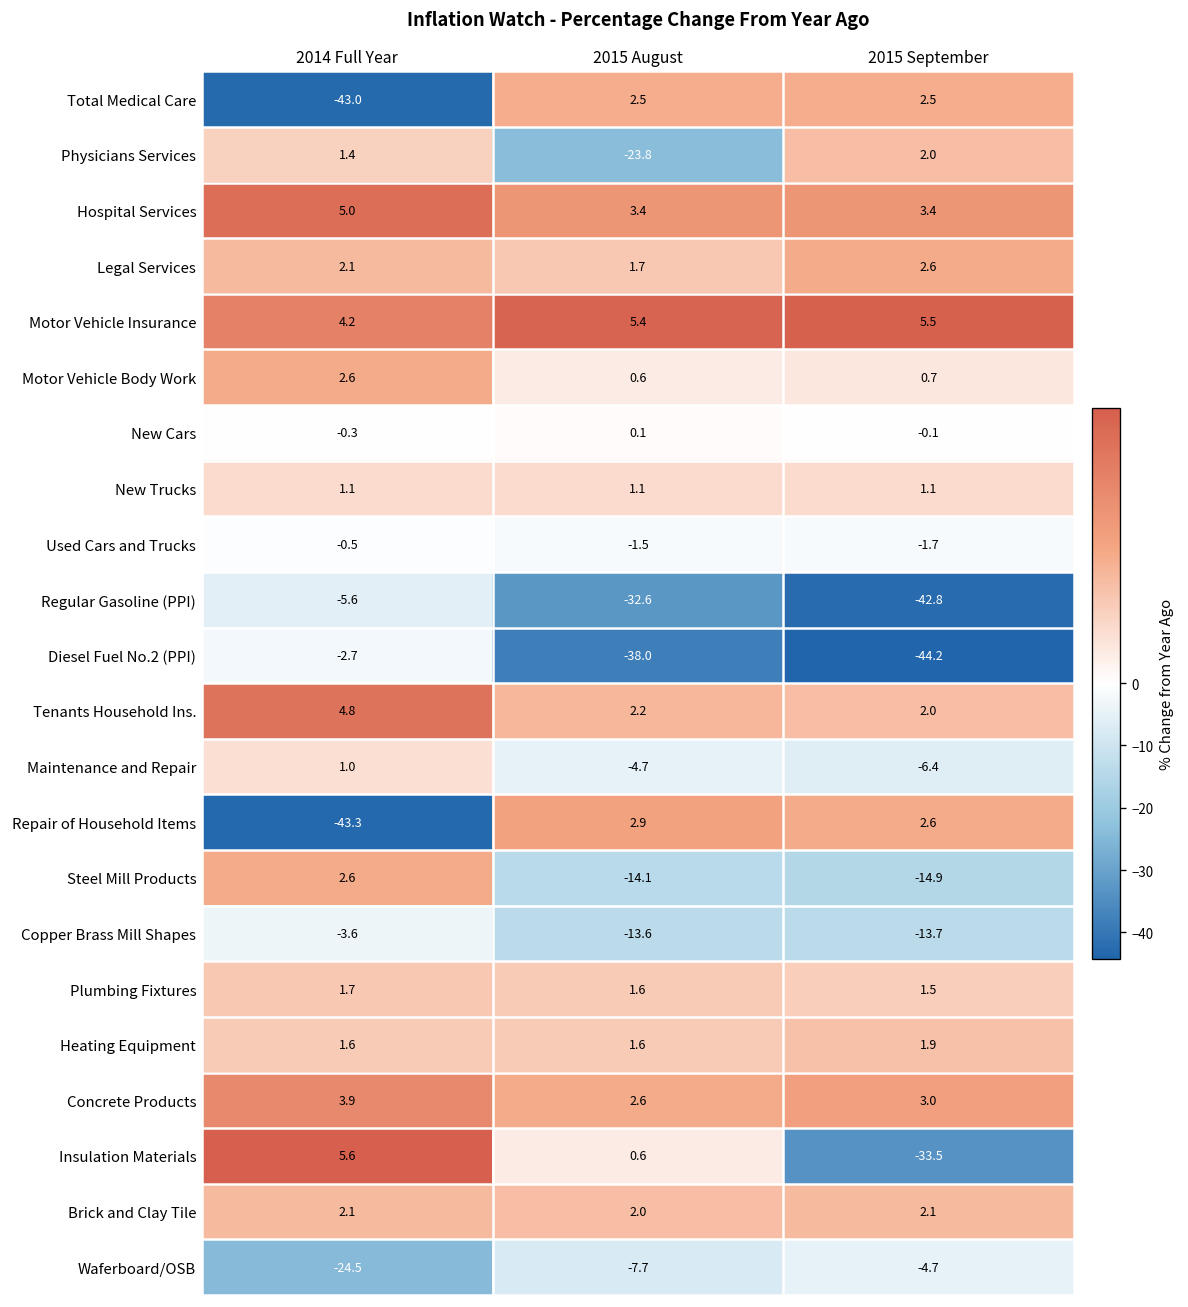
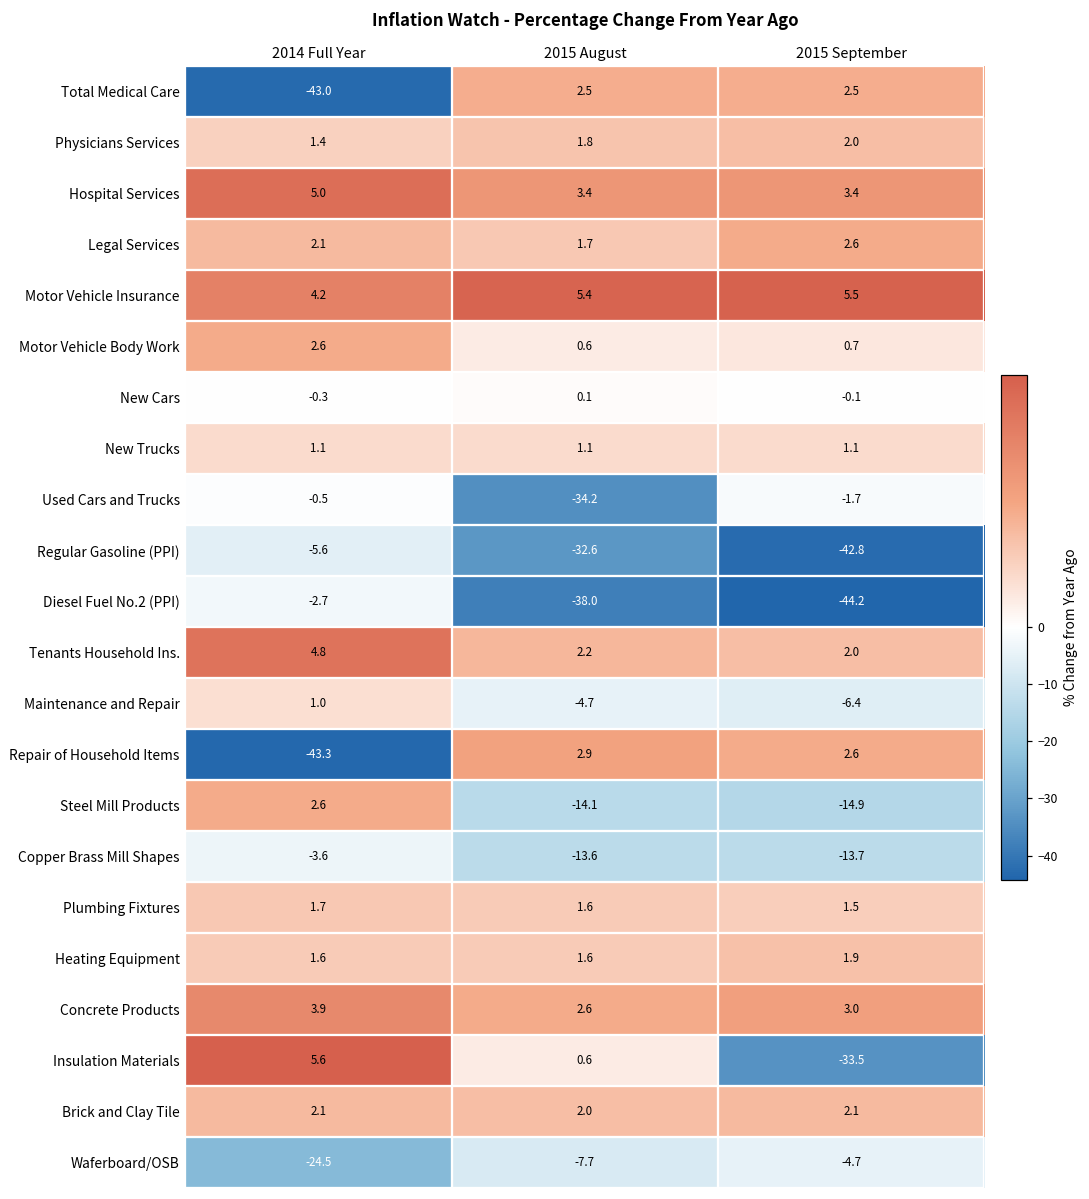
Physicians Services, 2015 August: -23.8 -> 1.8
Used Cars and Trucks, 2015 August: -1.5 -> -34.2
